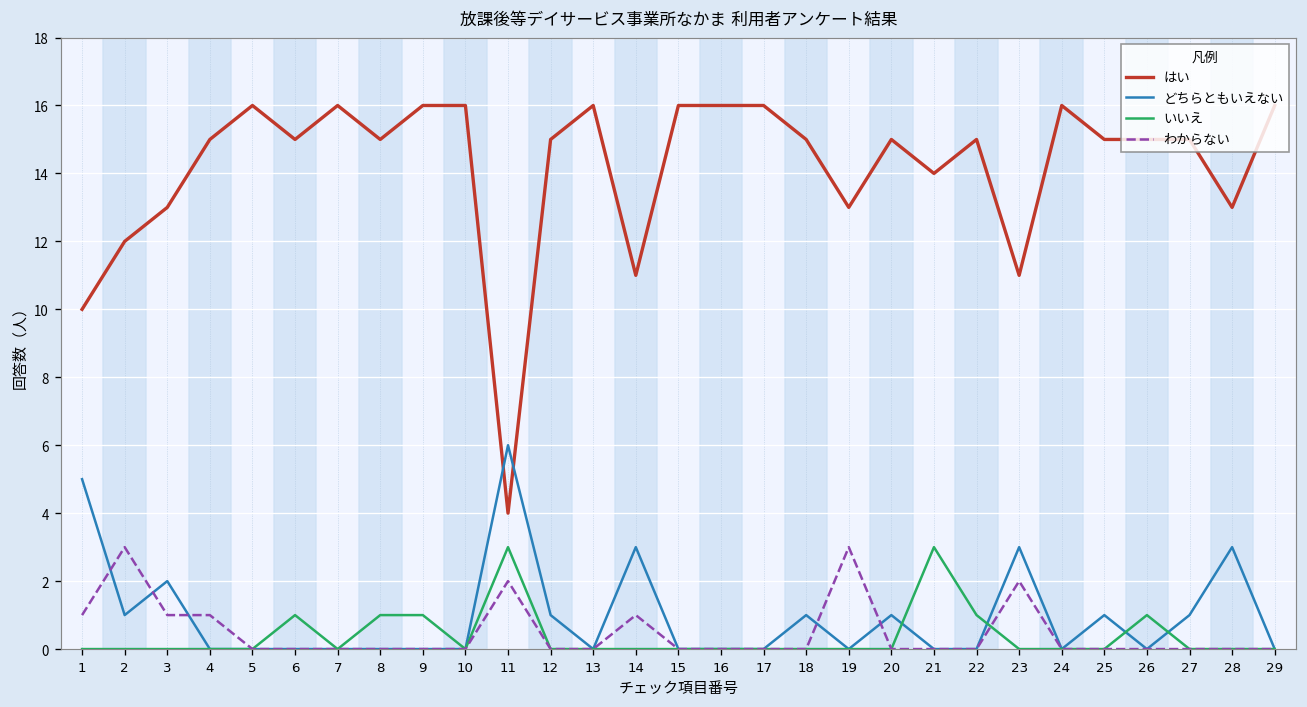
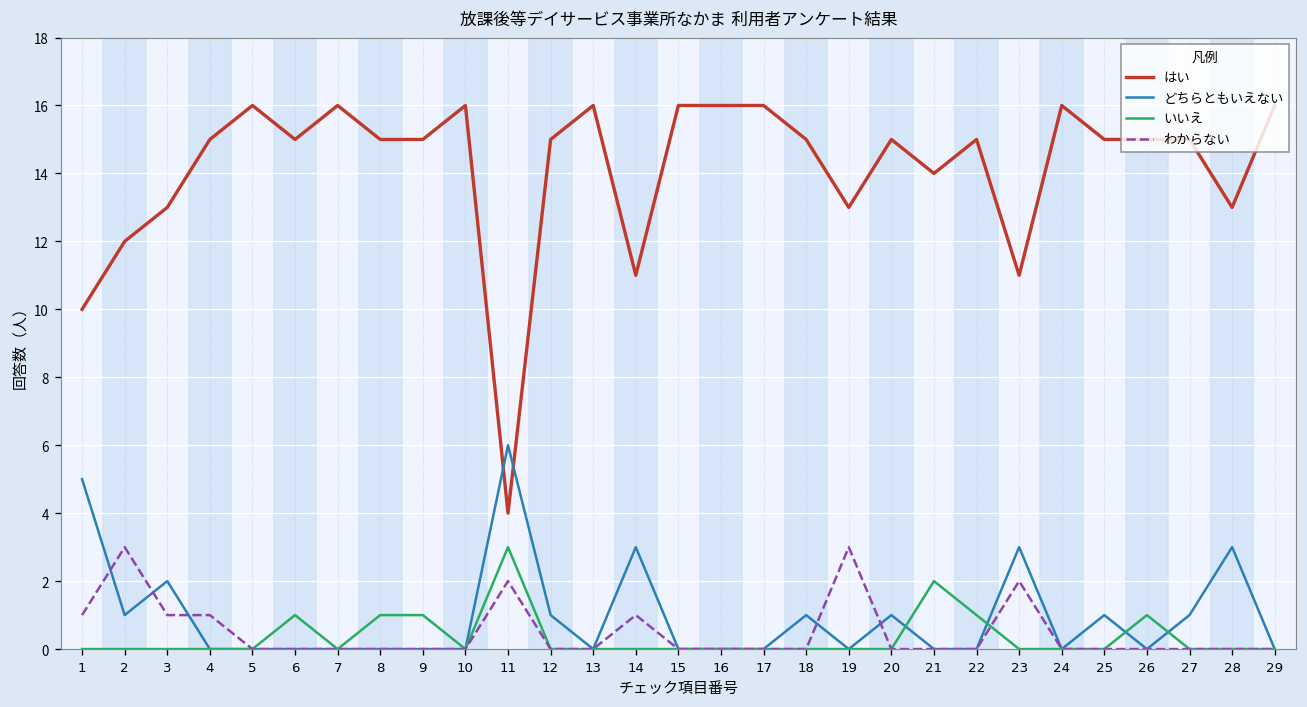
はい, 9: 16 -> 15
いいえ, 21: 3 -> 2
